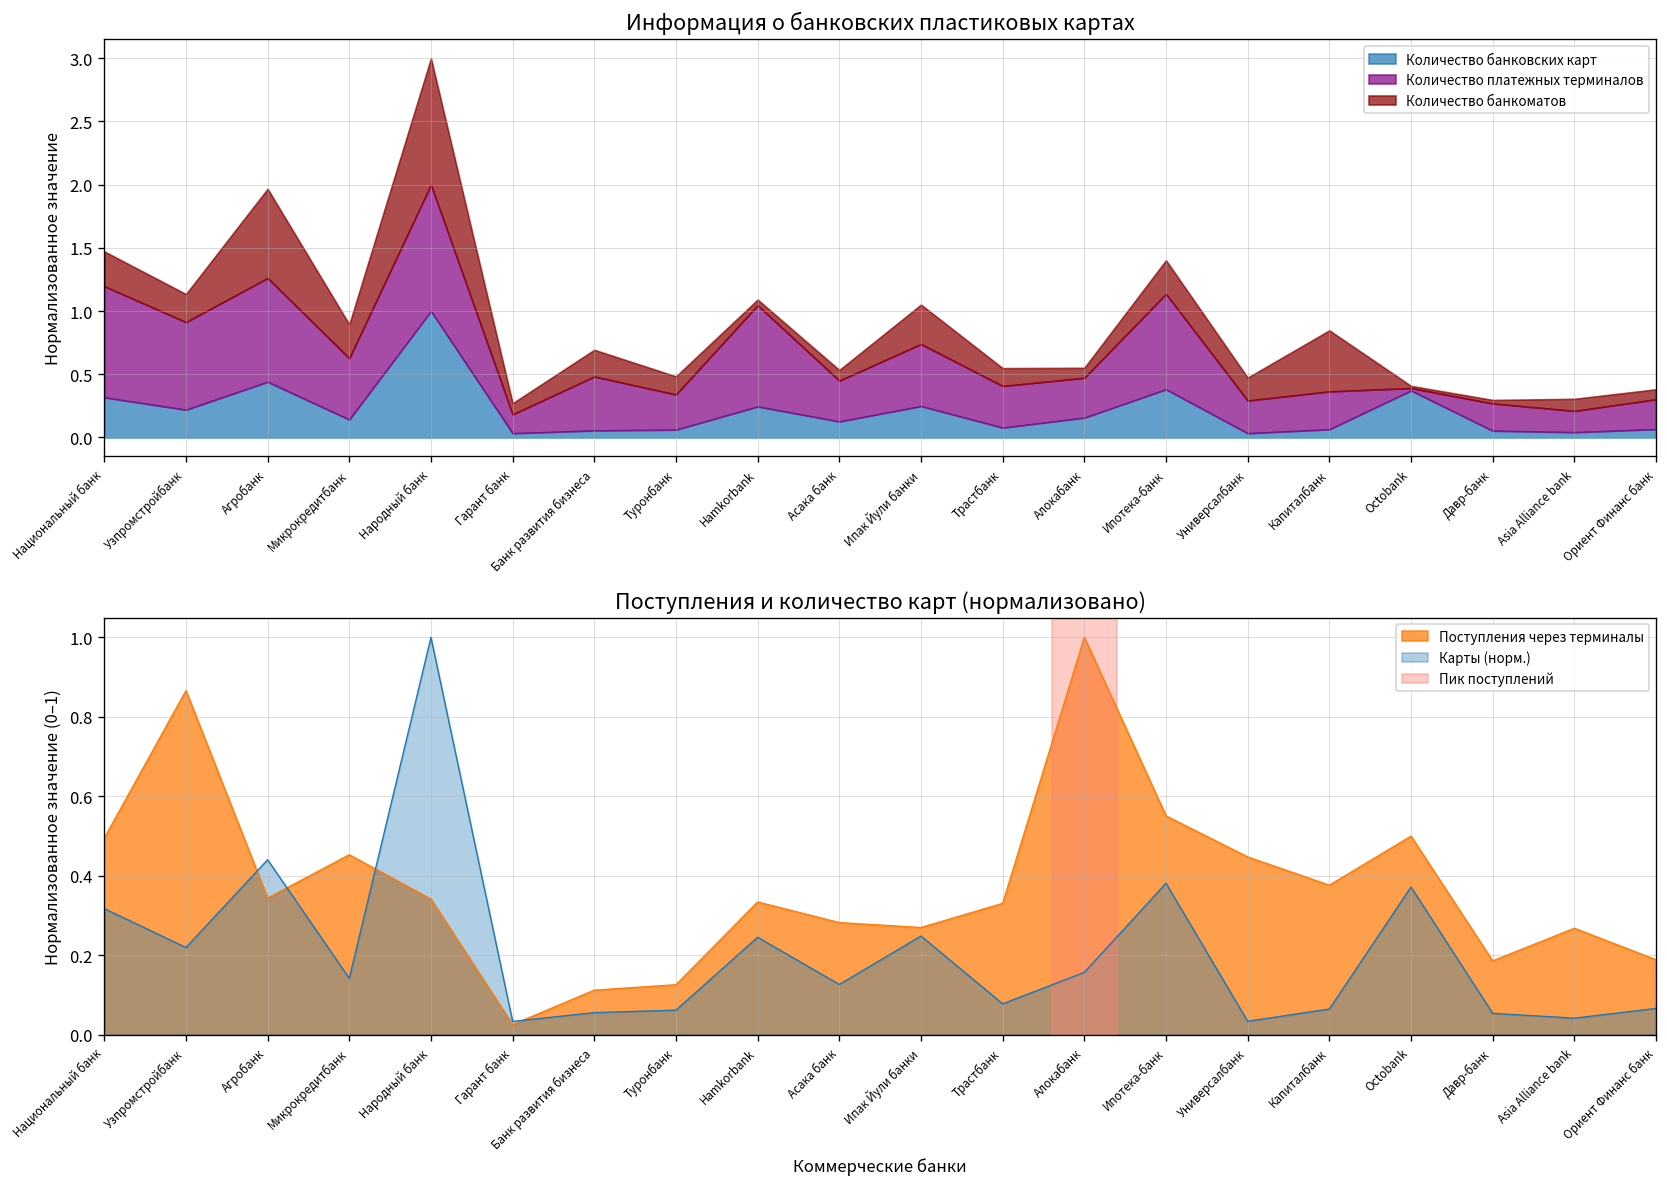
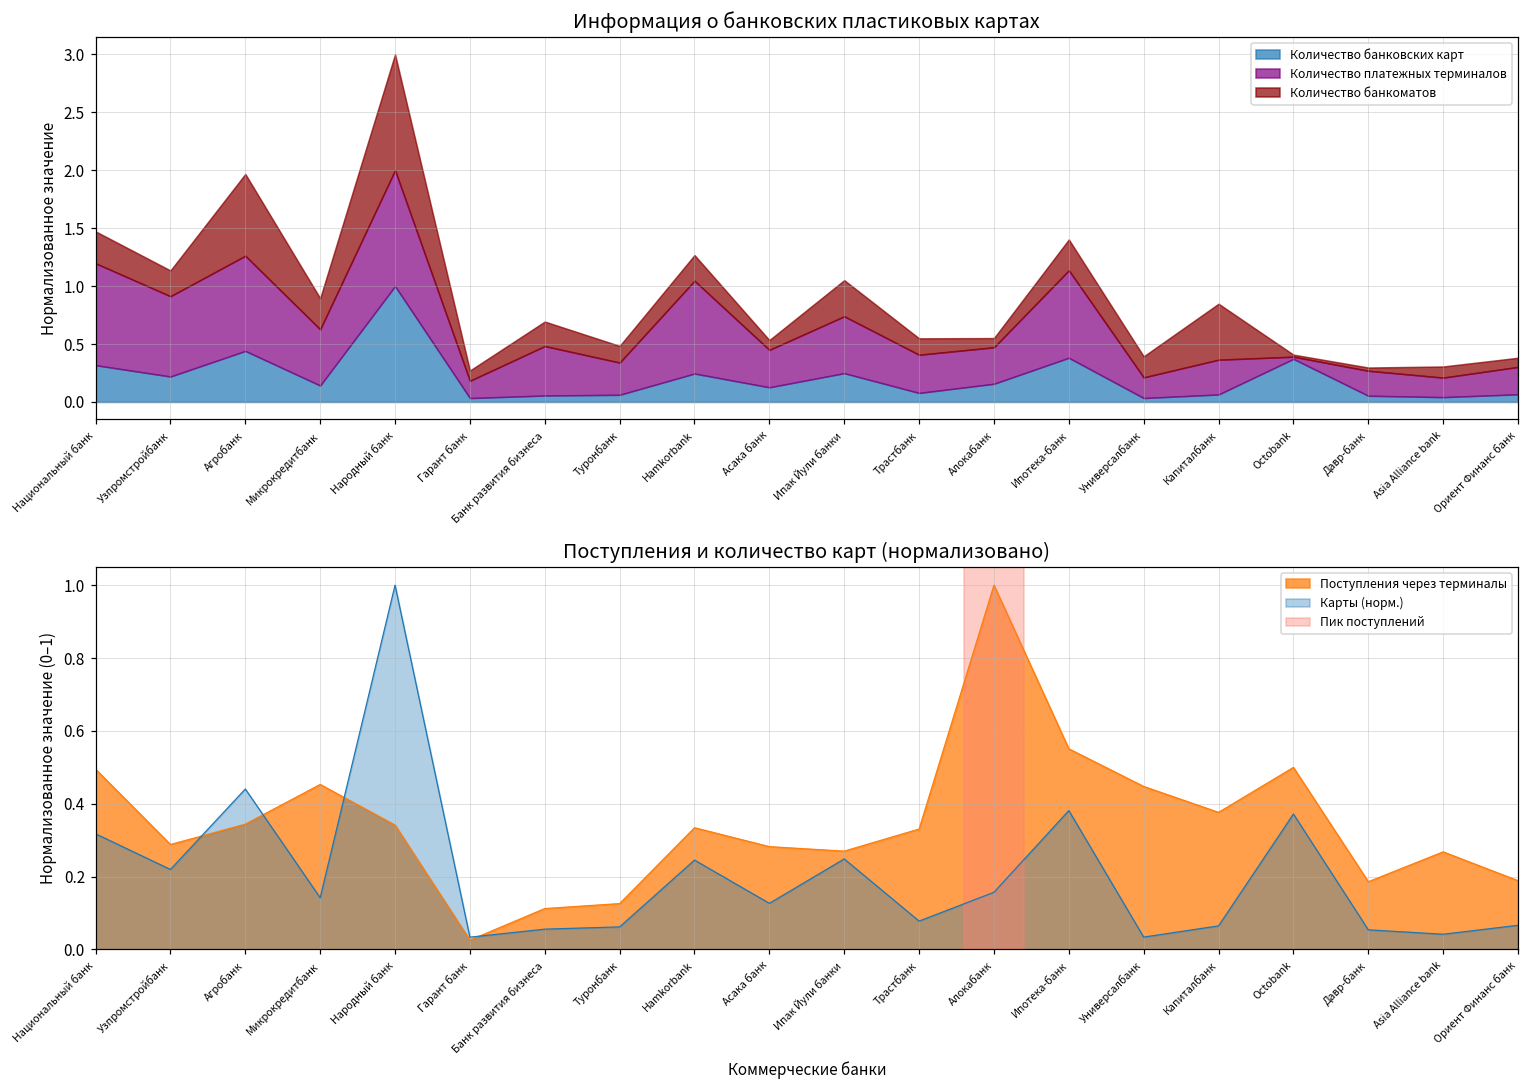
Информация о банковских пластиковых картах, Количество банкоматов, Hamkorbank: 0.05 -> 0.22
Информация о банковских пластиковых картах, Количество платежных терминалов, Универсалбанк: 0.26 -> 0.18
Поступления и количество карт (нормализовано), Поступления через терминалы, Узпромстройбанк: 0.87 -> 0.29
